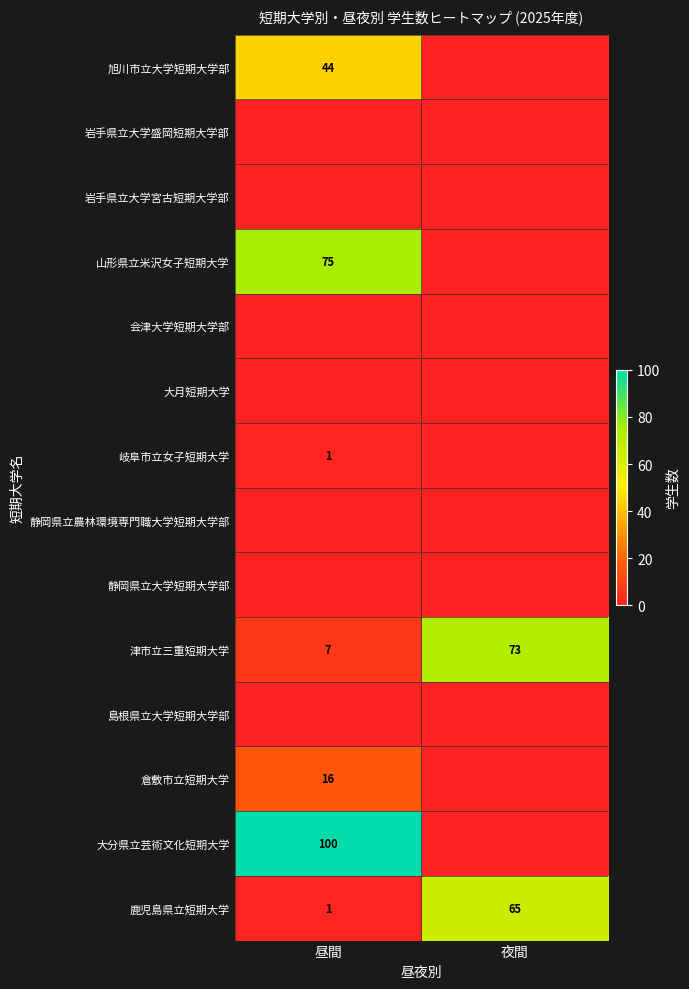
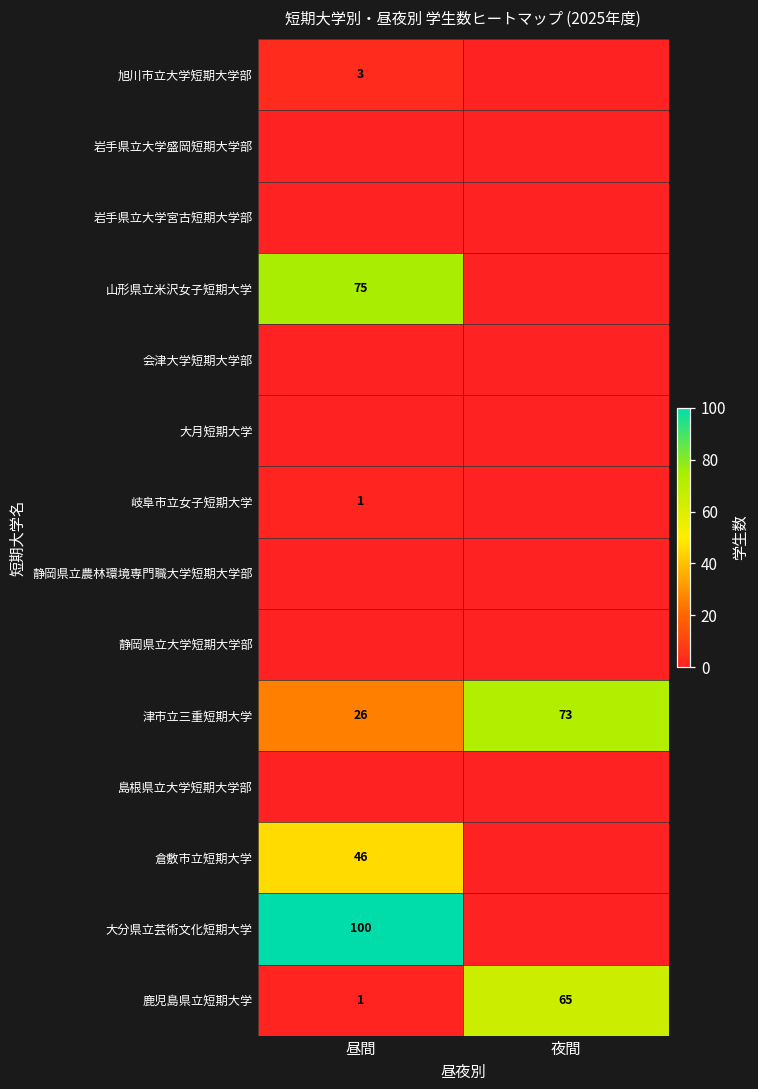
旭川市立大学短期大学部, 昼間: 44 -> 3
津市立三重短期大学, 昼間: 7 -> 26
倉敷市立短期大学, 昼間: 16 -> 46
